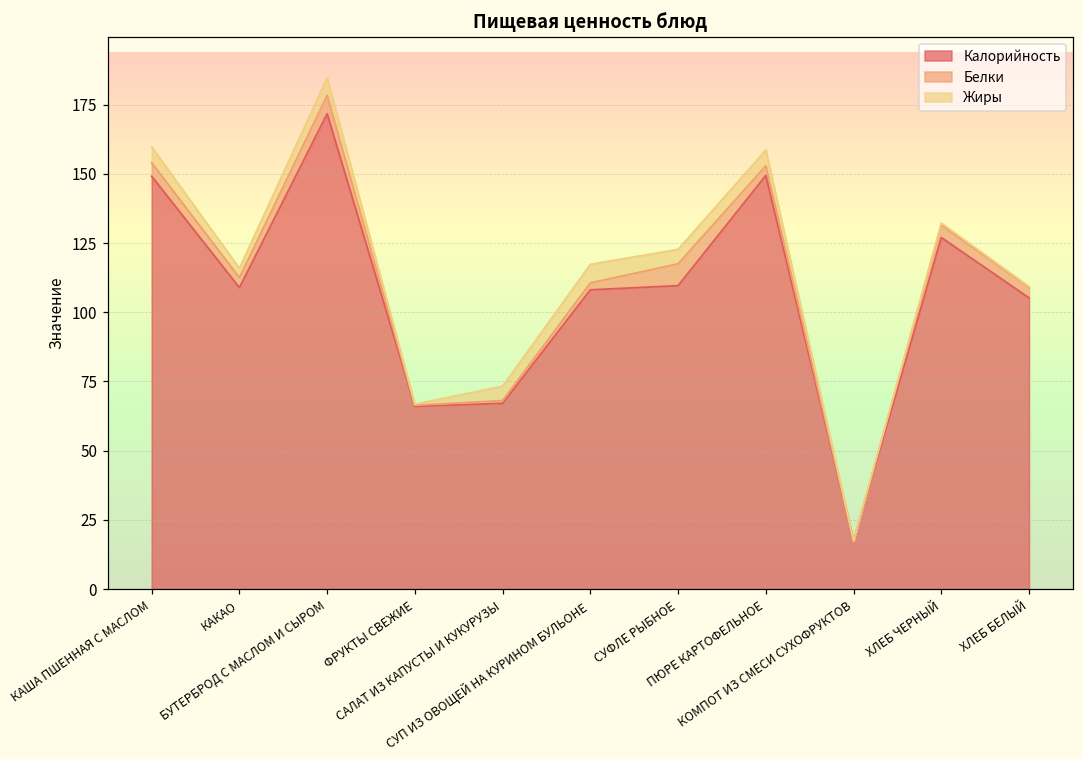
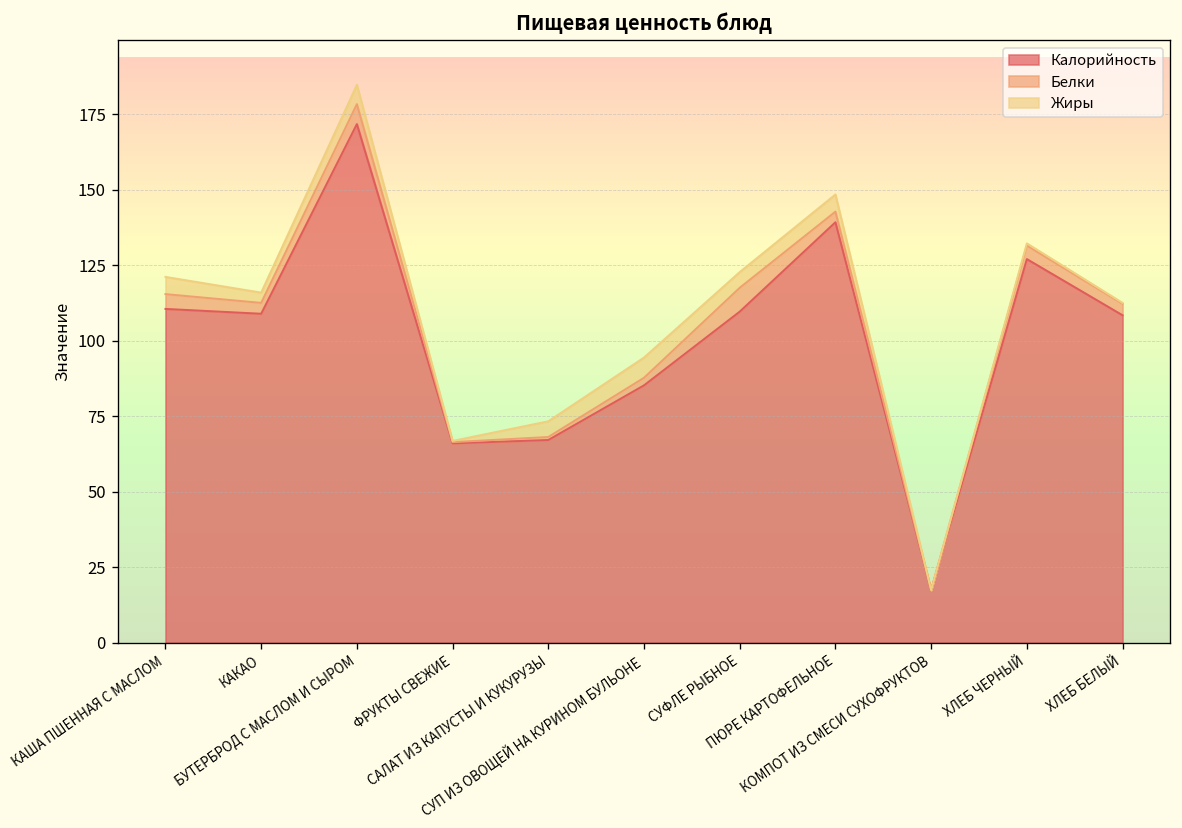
Калорийность, КАША ПШЕННАЯ С МАСЛОМ: 149 -> 111
Калорийность, СУП ИЗ ОВОЩЕЙ НА КУРИНОМ БУЛЬОНЕ: 108 -> 85
Калорийность, ПЮРЕ КАРТОФЕЛЬНОЕ: 149 -> 139
Калорийность, ХЛЕБ БЕЛЫЙ: 105 -> 108
